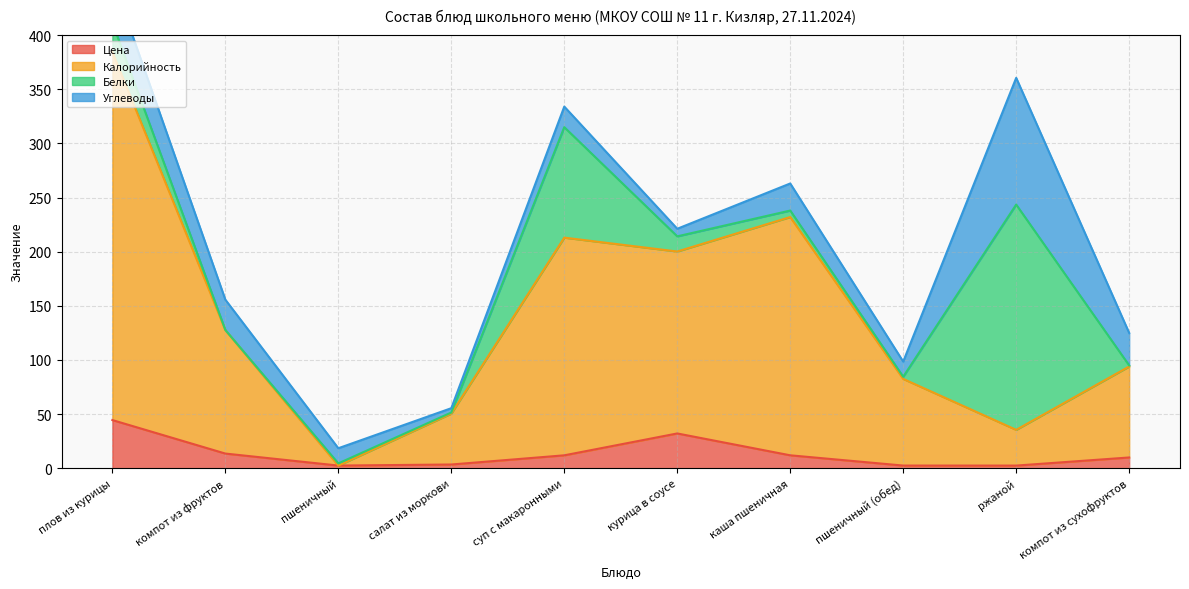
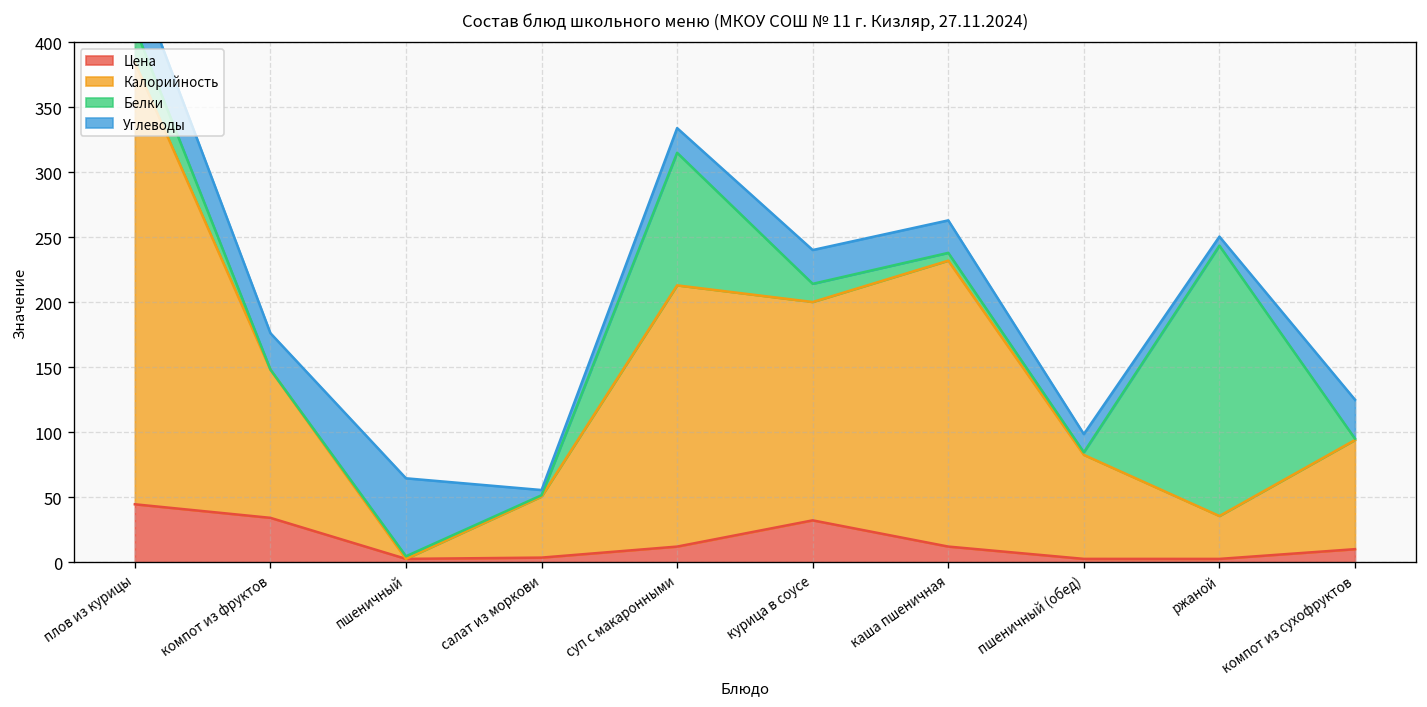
Цена, компот из фруктов: 14 -> 34
Углеводы, пшеничный: 14 -> 60
Углеводы, курица в соусе: 7 -> 26
Углеводы, ржаной: 117 -> 7
